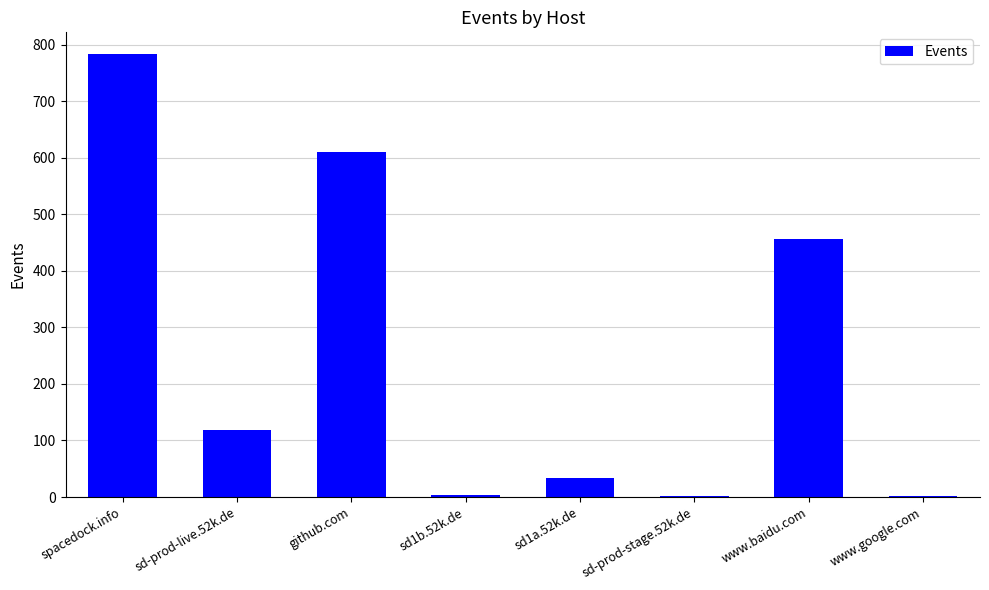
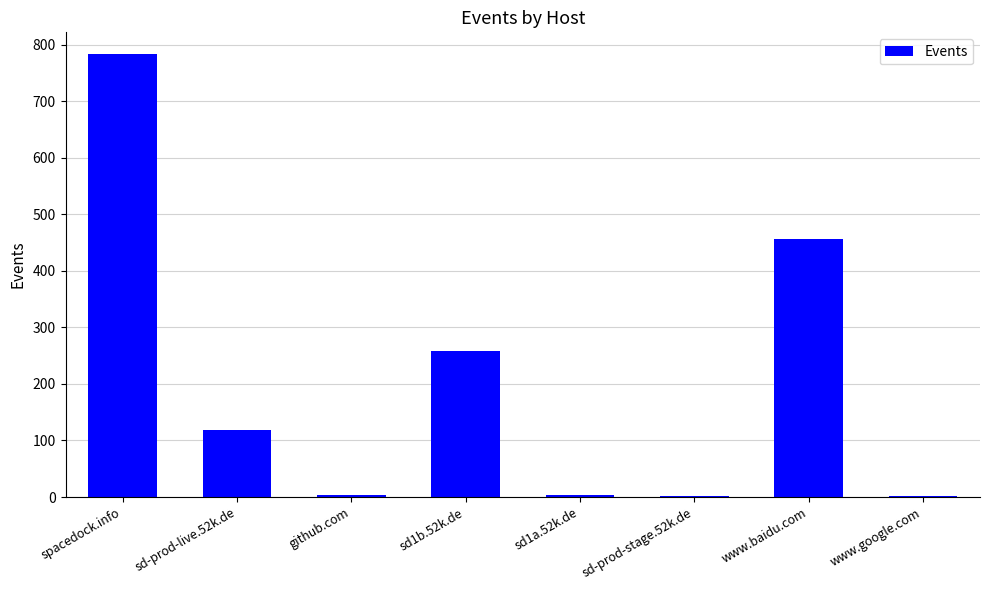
github.com: 610 -> 0
sd1b.52k.de: 0 -> 260
sd1a.52k.de: 30 -> 0
